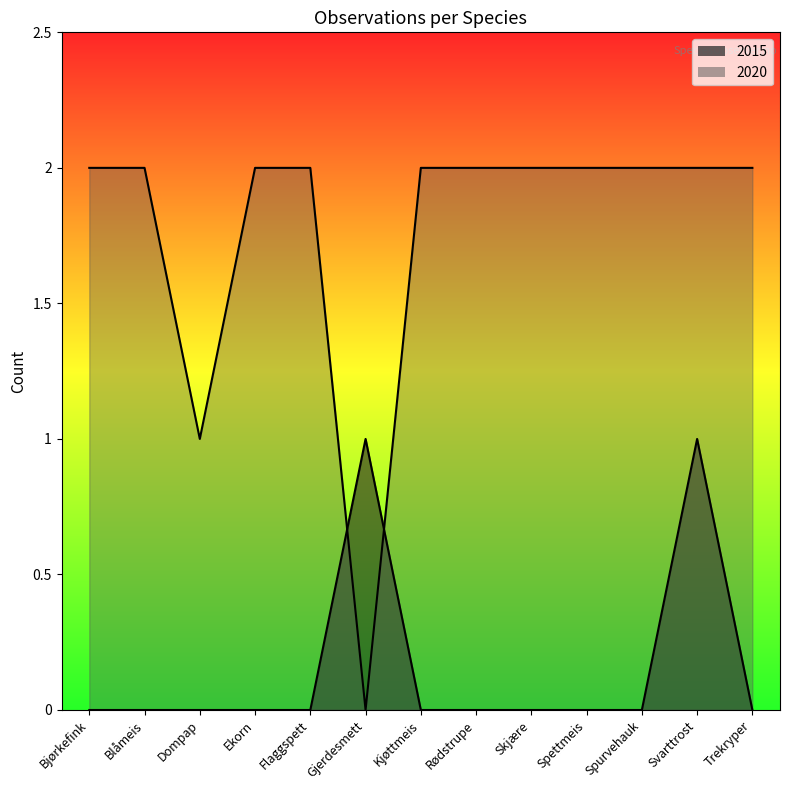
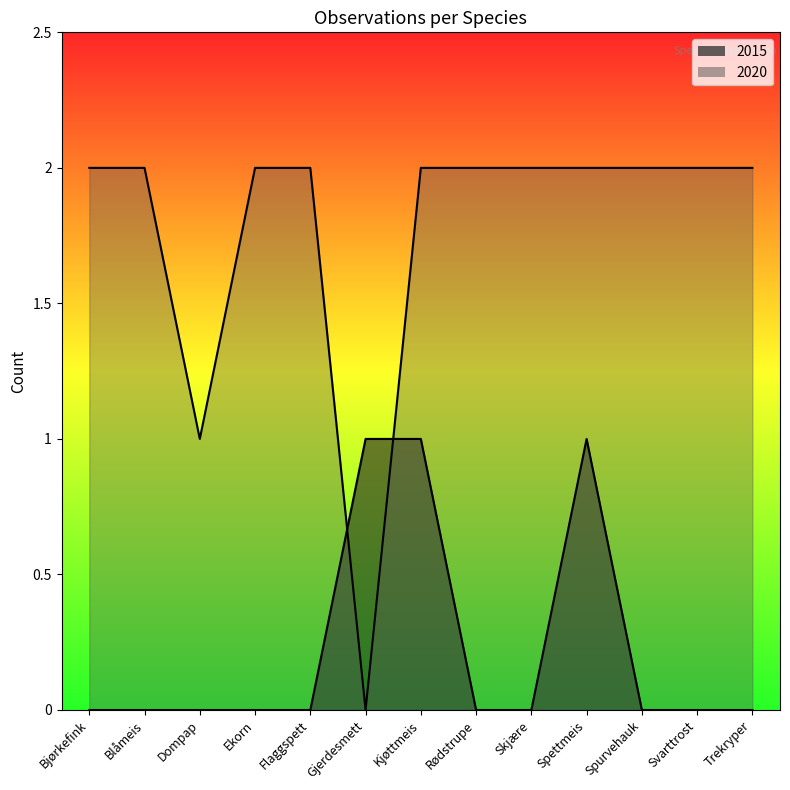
2015, Kjøttmeis: 0 -> 1
2015, Spettmeis: 0 -> 1
2015, Svarttrost: 1 -> 0
